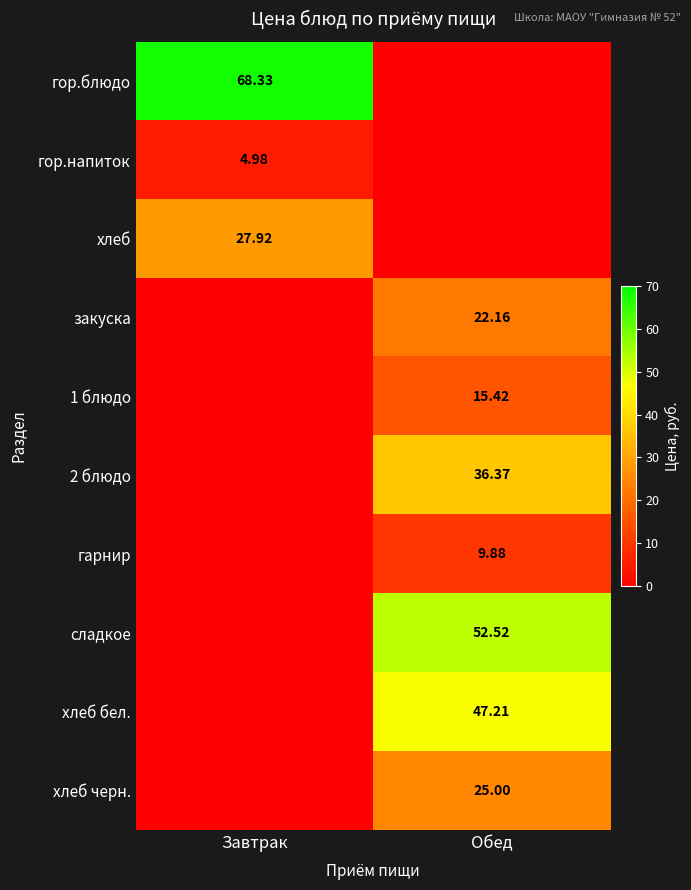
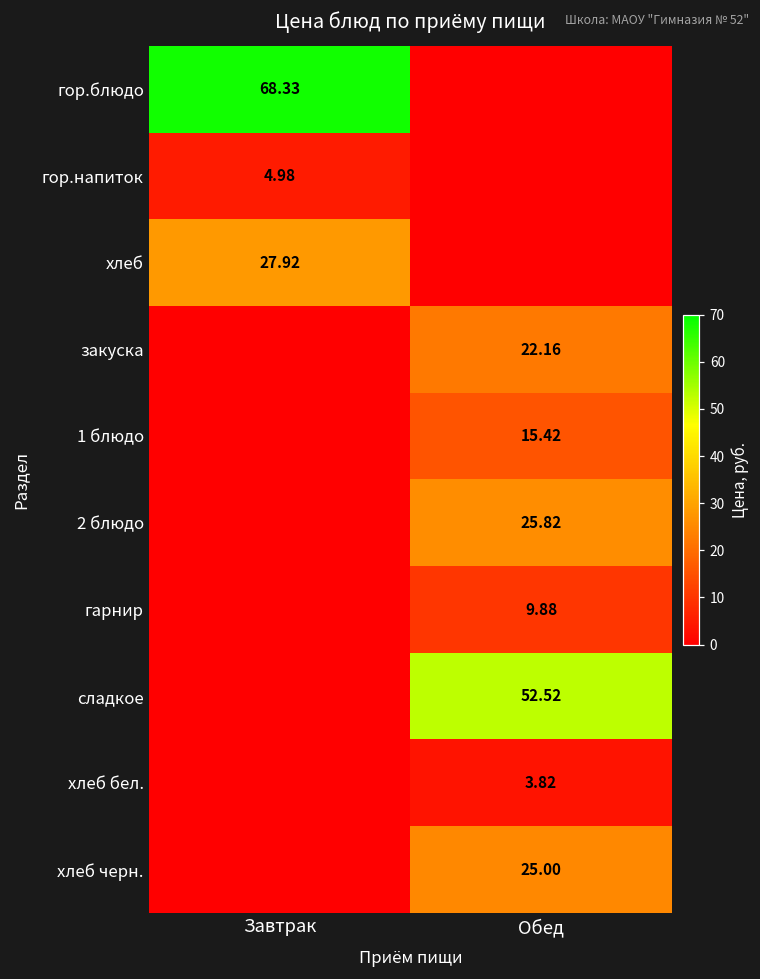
2 блюдо, Обед: 36.37 -> 25.82
хлеб бел., Обед: 47.21 -> 3.82
